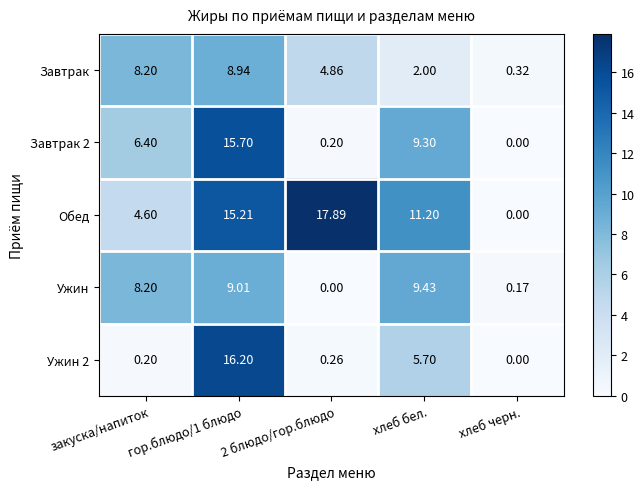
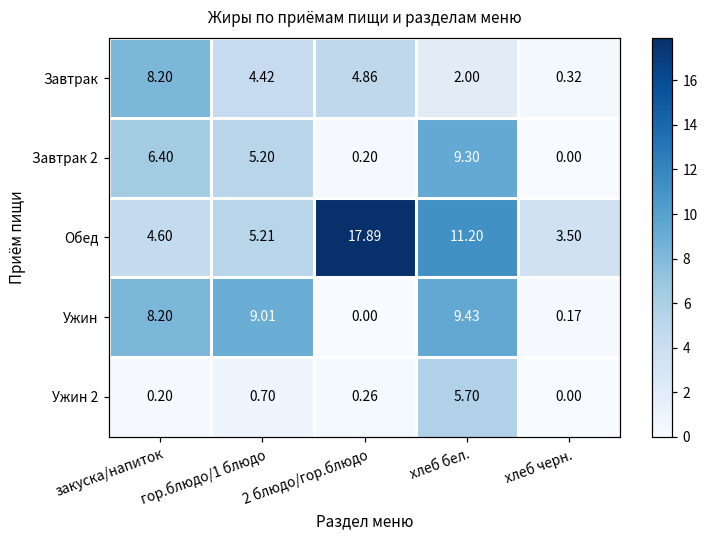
Завтрак, гор.блюдо/1 блюдо: 8.94 -> 4.42
Завтрак 2, гор.блюдо/1 блюдо: 15.70 -> 5.20
Обед, гор.блюдо/1 блюдо: 15.21 -> 5.21
Обед, хлеб черн.: 0.00 -> 3.50
Ужин 2, гор.блюдо/1 блюдо: 16.20 -> 0.70
